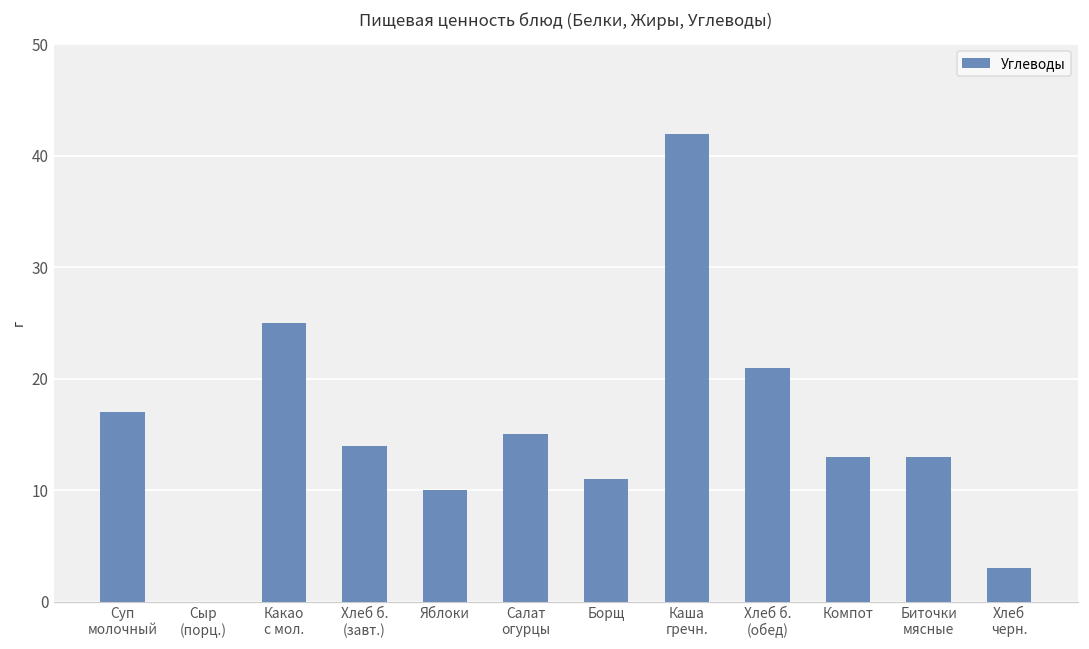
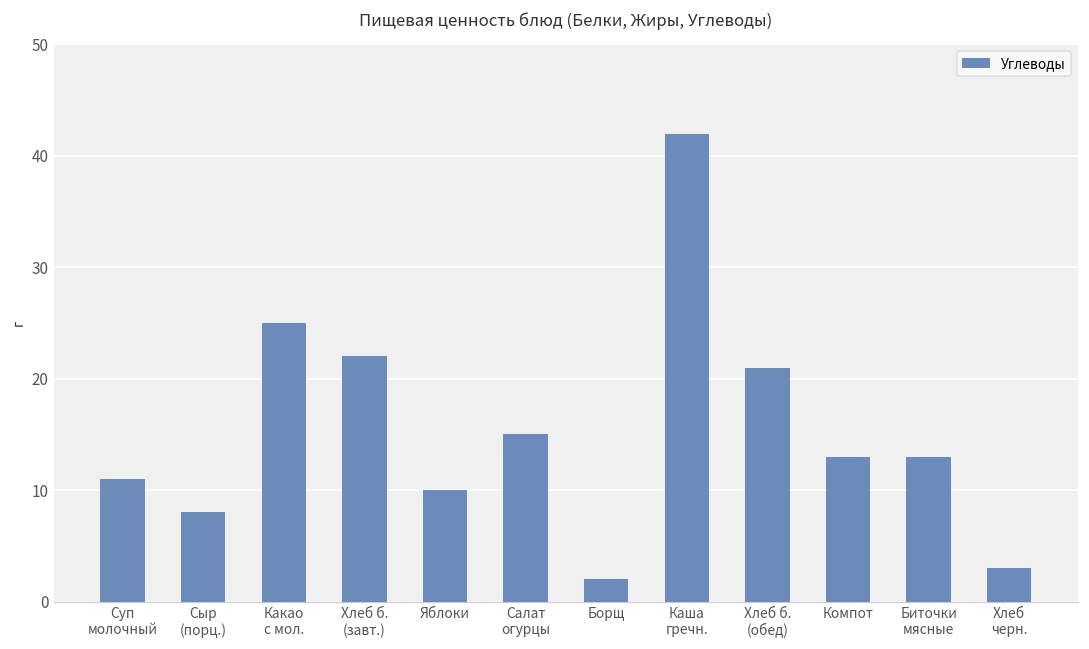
Суп молочный: 17 -> 11
Сыр (порц.): 0 -> 8
Хлеб б. (завт.): 14 -> 22
Борщ: 11 -> 2
